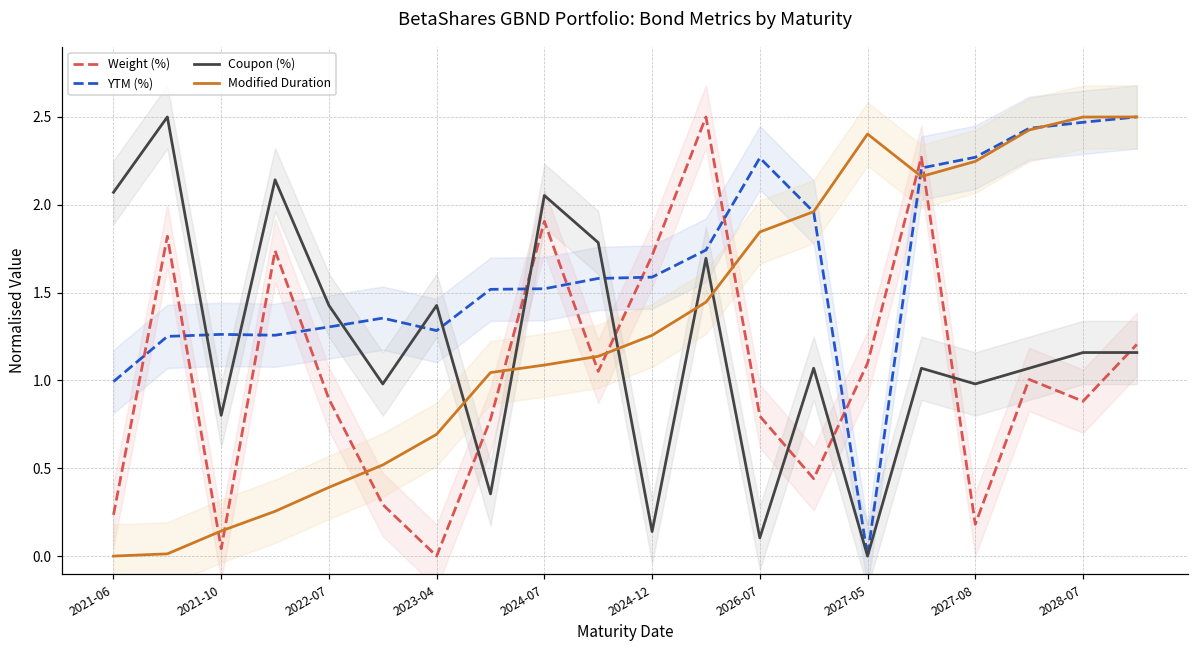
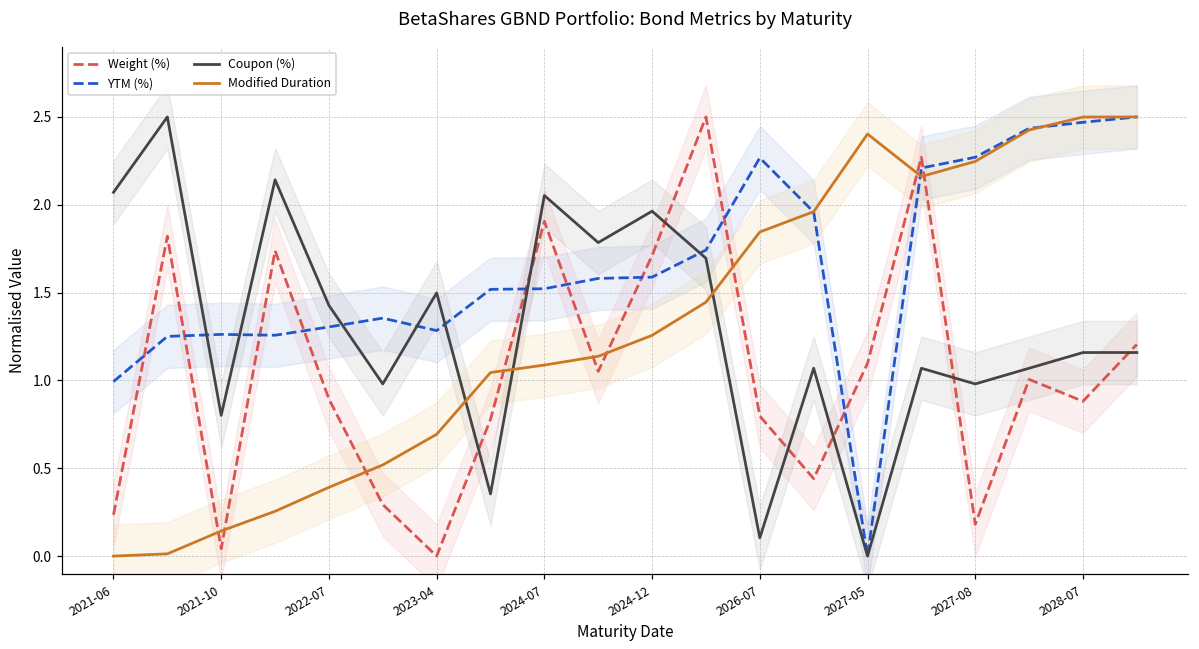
Coupon (%), 2023-04: 1.43 -> 1.50
Coupon (%), 2024-12: 0.14 -> 1.96
